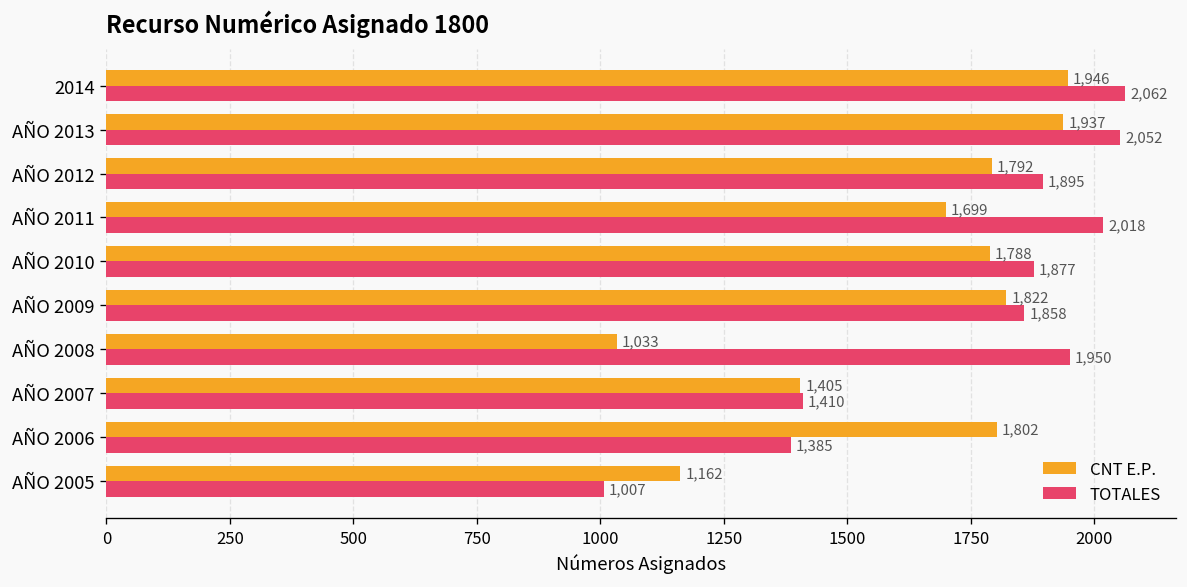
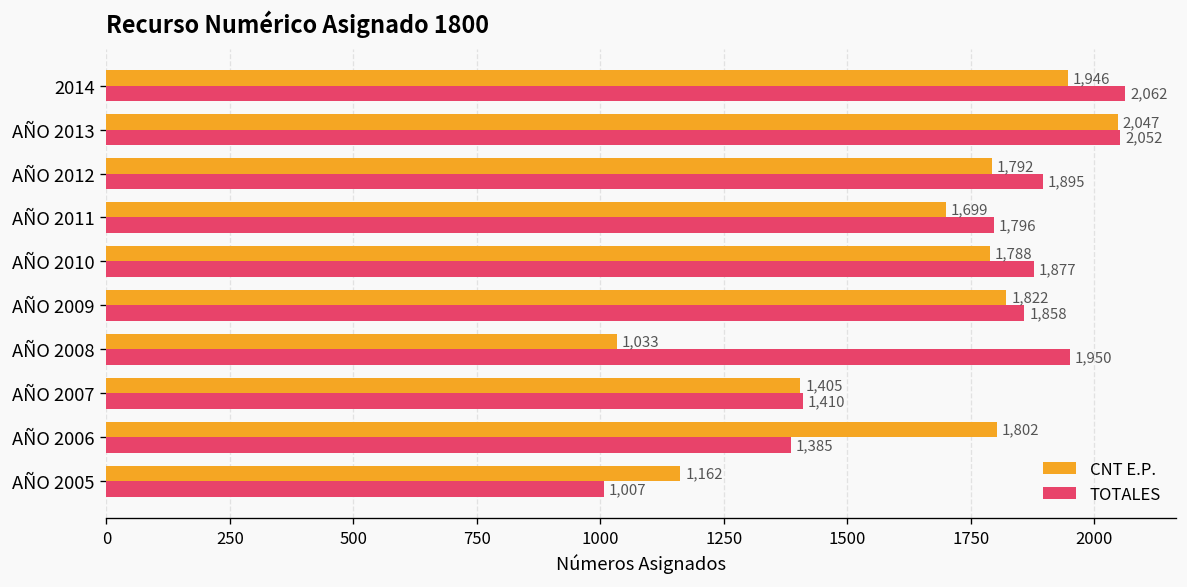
CNT E.P., AÑO 2013: 1,937 -> 2,047
TOTALES, AÑO 2011: 2,018 -> 1,796
